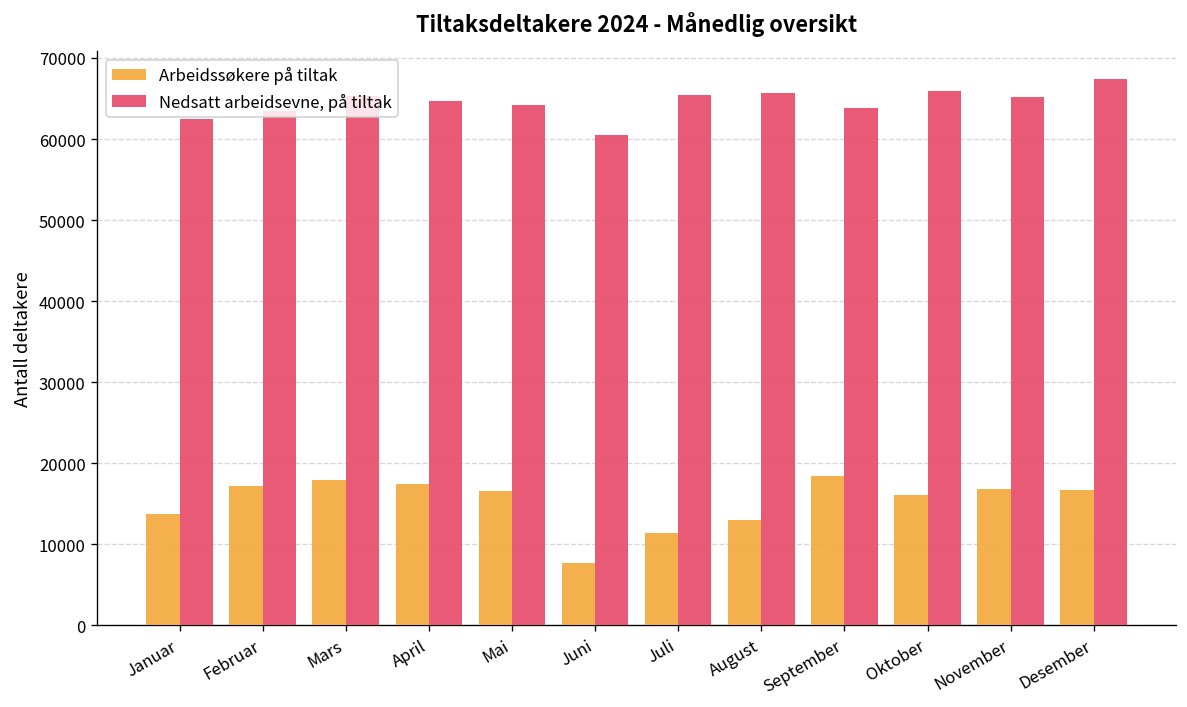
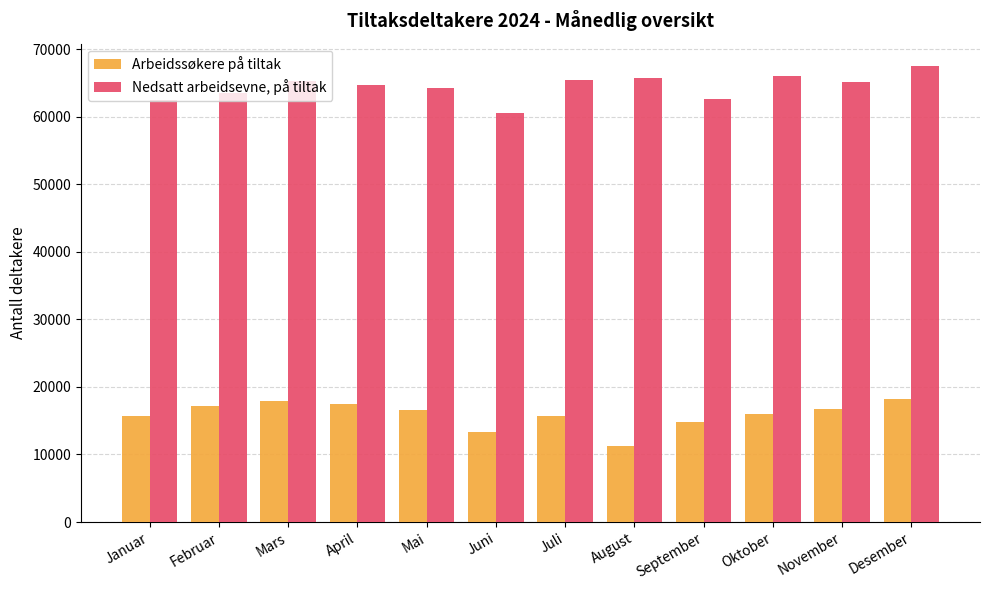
Arbeidssøkere på tiltak, Januar: 14000 -> 16000
Arbeidssøkere på tiltak, Juni: 8000 -> 13000
Arbeidssøkere på tiltak, Juli: 11000 -> 16000
Arbeidssøkere på tiltak, August: 13000 -> 11000
Arbeidssøkere på tiltak, September: 18000 -> 15000
Nedsatt arbeidsevne, på tiltak, September: 64000 -> 63000
Arbeidssøkere på tiltak, Desember: 17000 -> 18000
